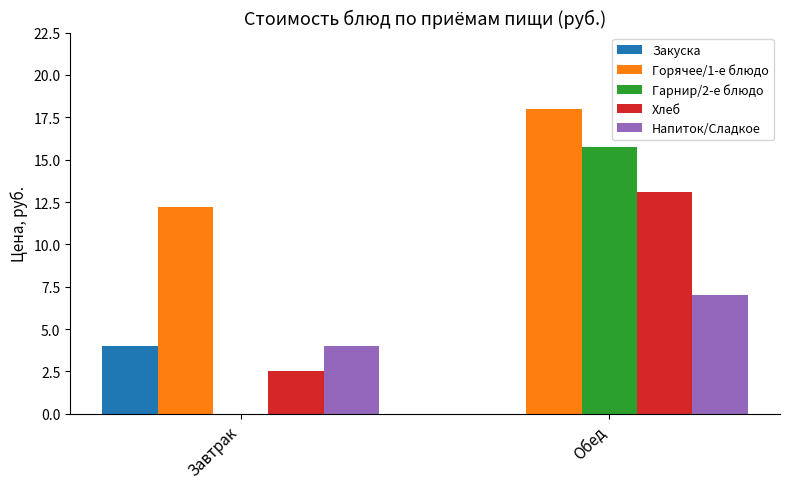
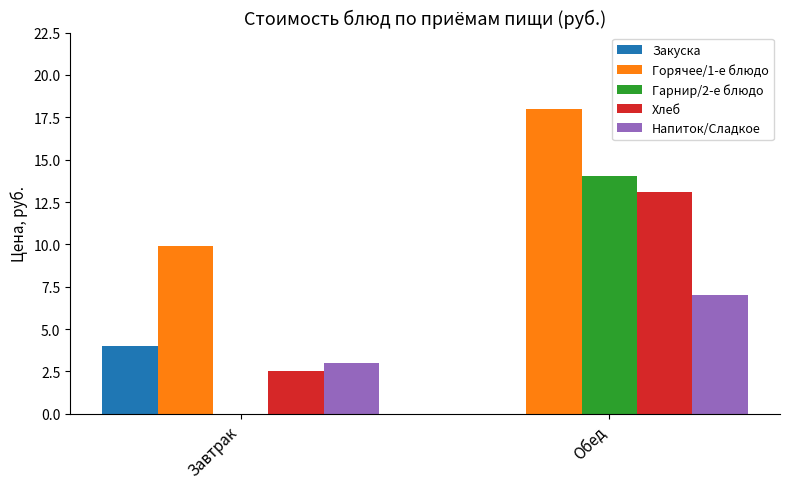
Горячее/1-е блюдо, Завтрак: 12.2 -> 9.9
Напиток/Сладкое, Завтрак: 4 -> 3
Гарнир/2-е блюдо, Обед: 15.8 -> 14.1
